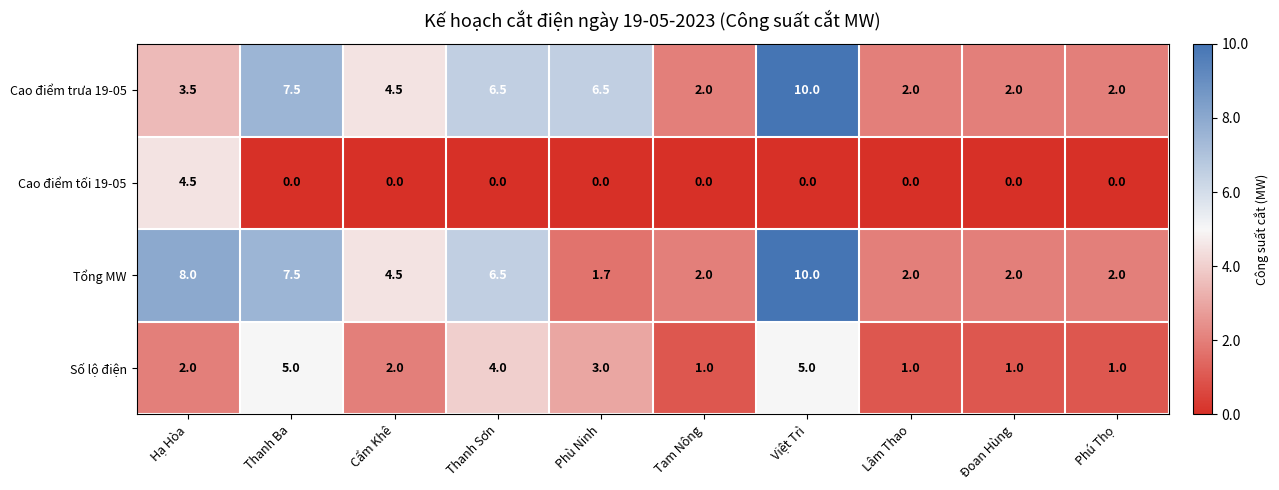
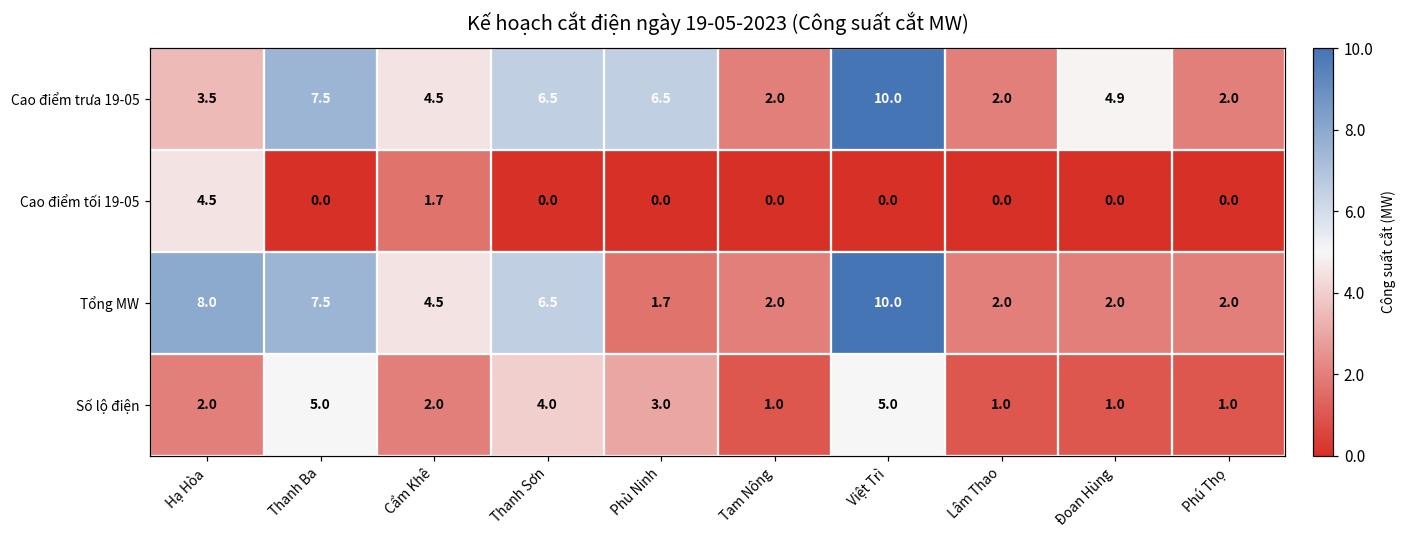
Cao điểm trưa 19-05, Đoan Hùng: 2.0 -> 4.9
Cao điểm tối 19-05, Cẩm Khê: 0.0 -> 1.7
